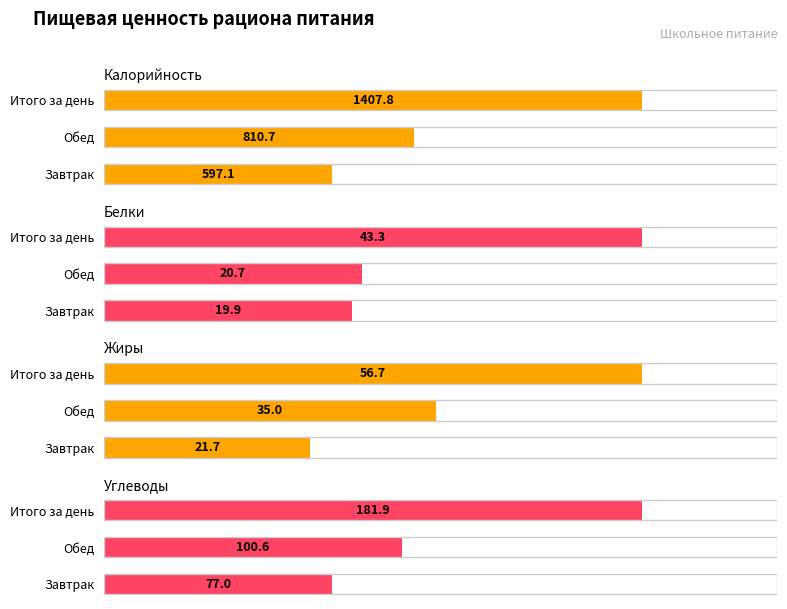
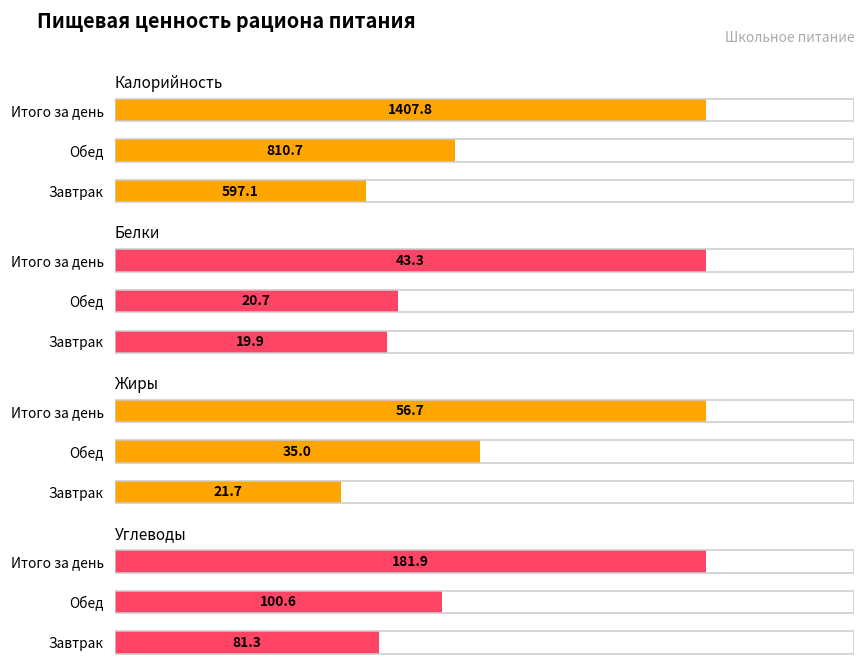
Углеводы, Завтрак: 77.0 -> 81.3
